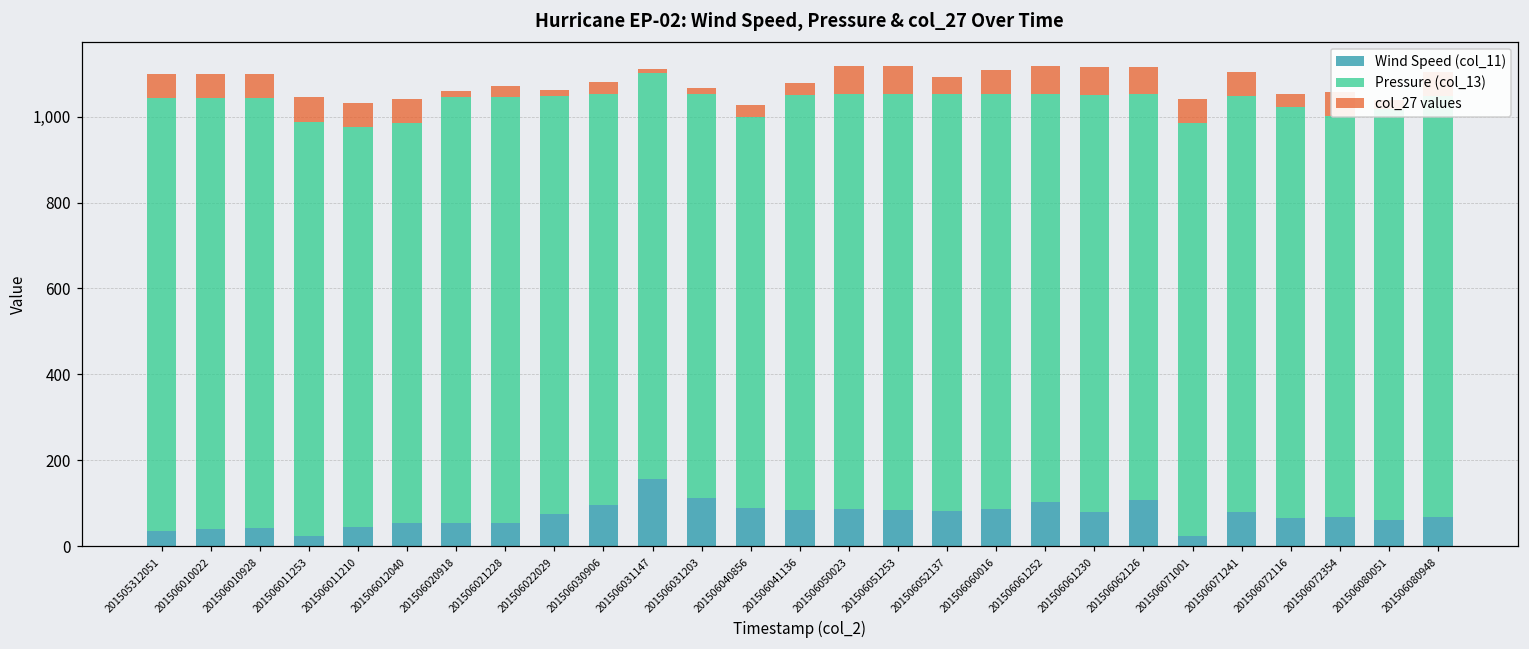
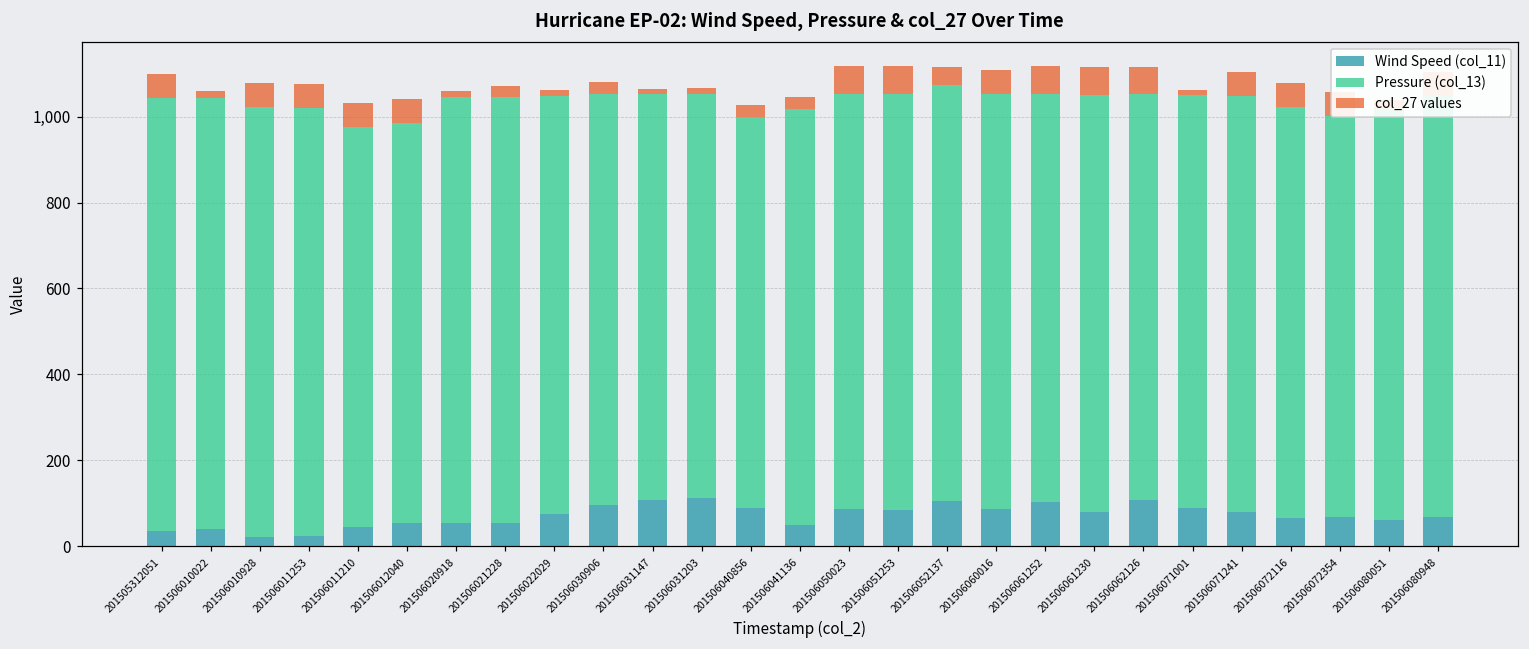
col_27 values, 201506010022: 60 -> 20
Wind Speed (col_11), 201506010928: 40 -> 20
Pressure (col_13), 201506011253: 970 -> 1,000
Wind Speed (col_11), 201506031147: 160 -> 110
Wind Speed (col_11), 201506041136: 80 -> 50
Wind Speed (col_11), 201506052137: 80 -> 110
Wind Speed (col_11), 201506071001: 20 -> 90
col_27 values, 201506071001: 60 -> 10
col_27 values, 201506072116: 30 -> 60
